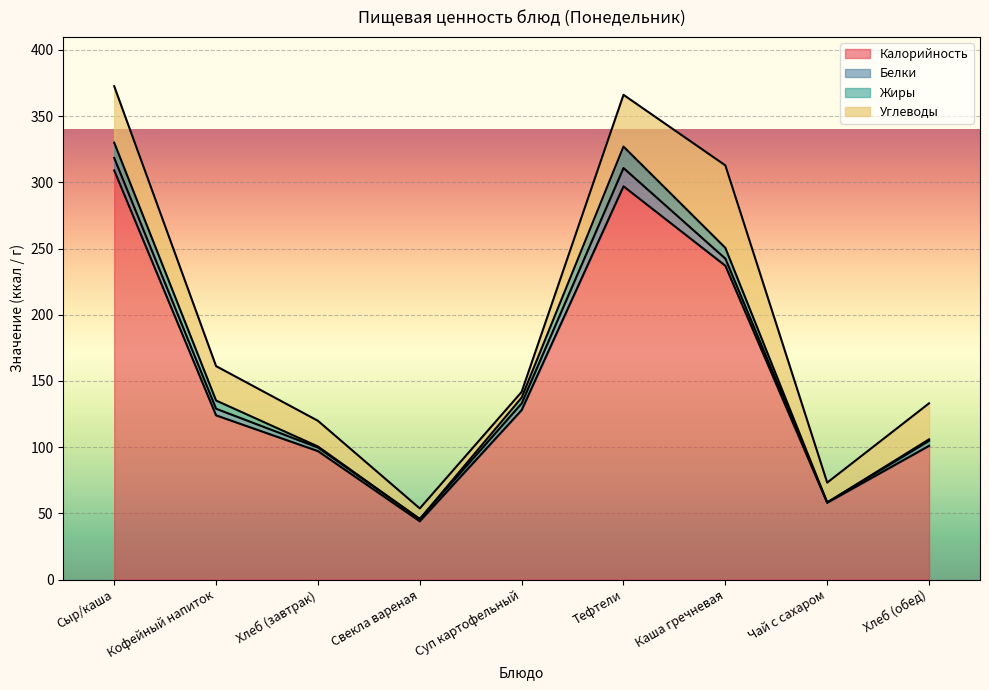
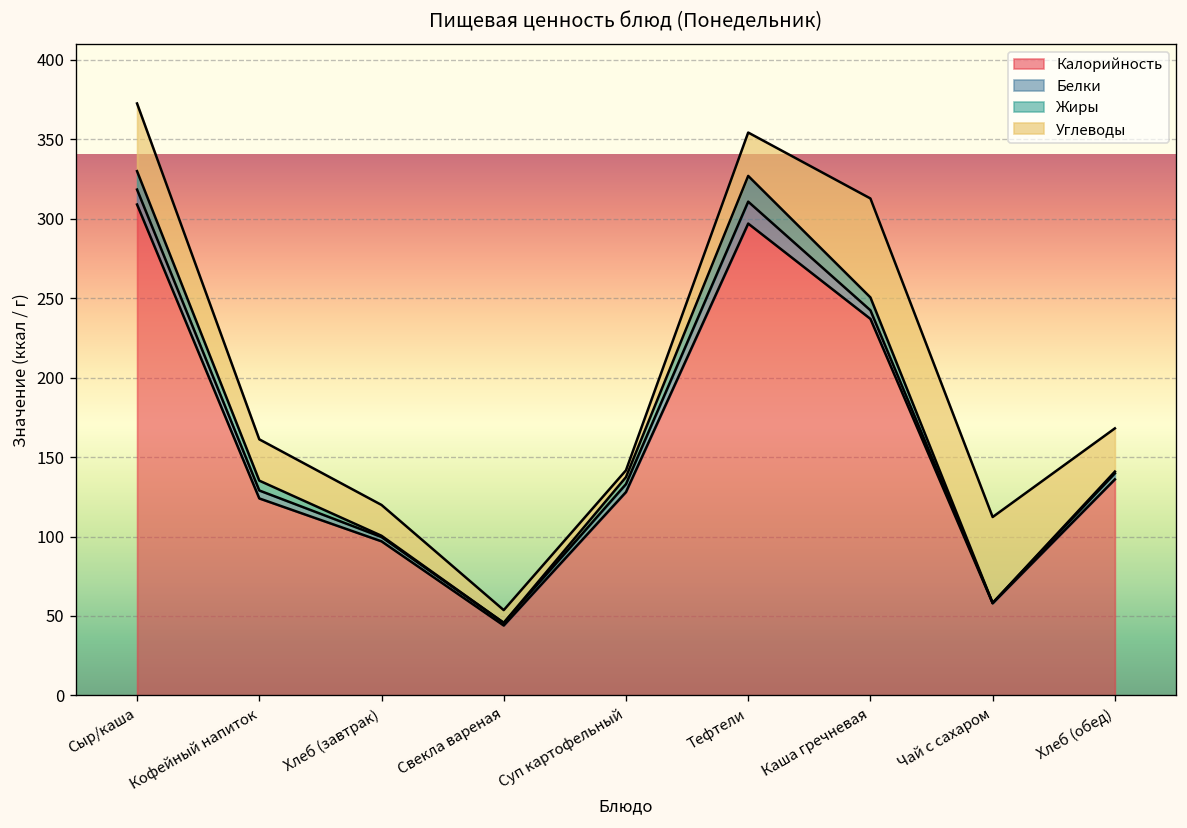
Углеводы, Тефтели: 39 -> 27
Углеводы, Чай с сахаром: 15 -> 54
Калорийность, Хлеб (обед): 101 -> 136
